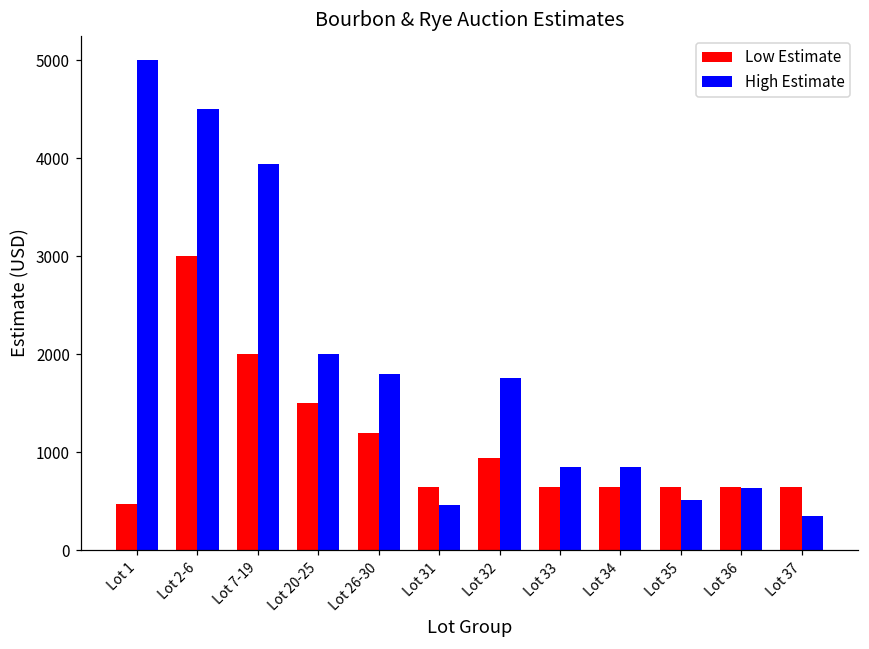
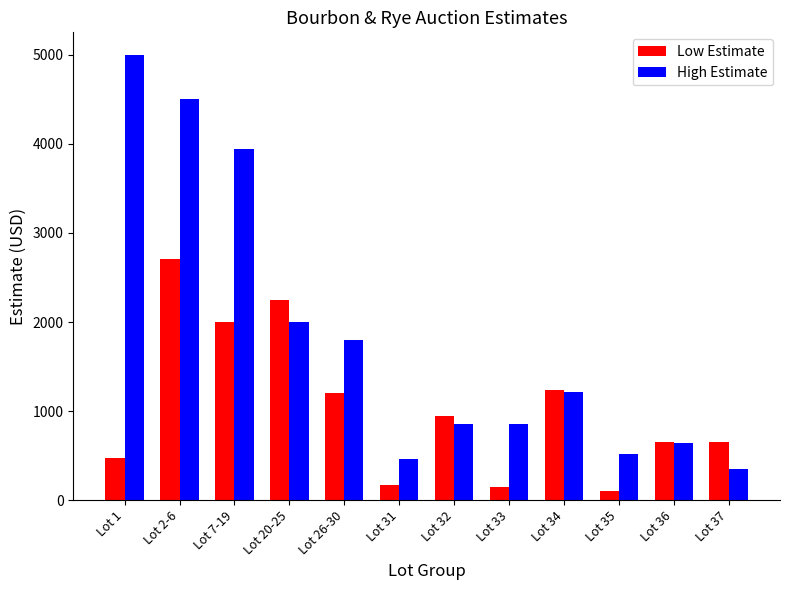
Low Estimate, Lot 2-6: 3000 -> 2700
Low Estimate, Lot 20-25: 1500 -> 2200
Low Estimate, Lot 31: 700 -> 200
High Estimate, Lot 32: 1800 -> 900
Low Estimate, Lot 33: 700 -> 100
Low Estimate, Lot 34: 700 -> 1200
High Estimate, Lot 34: 900 -> 1200
Low Estimate, Lot 35: 700 -> 100
